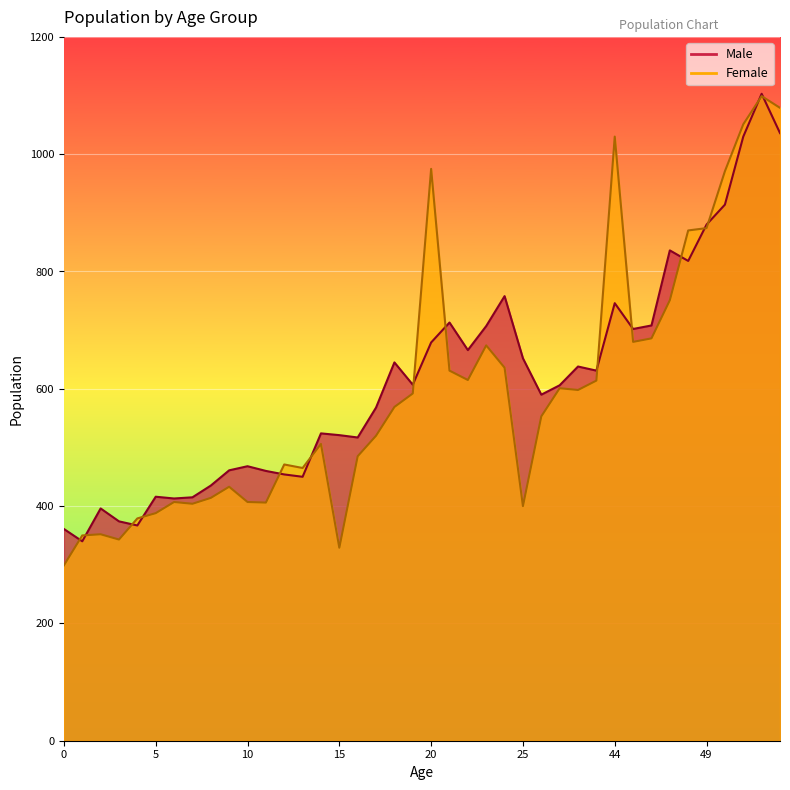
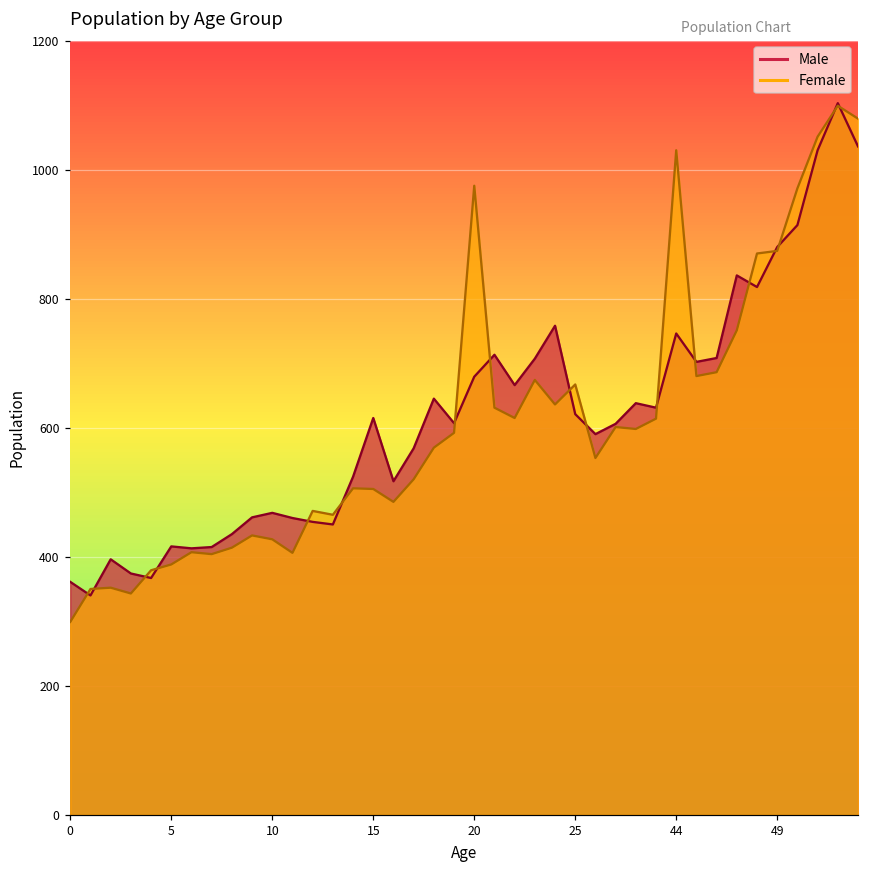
Female, 10: 410 -> 430
Male, 15: 520 -> 620
Female, 15: 330 -> 510
Male, 25: 650 -> 620
Female, 25: 400 -> 670
